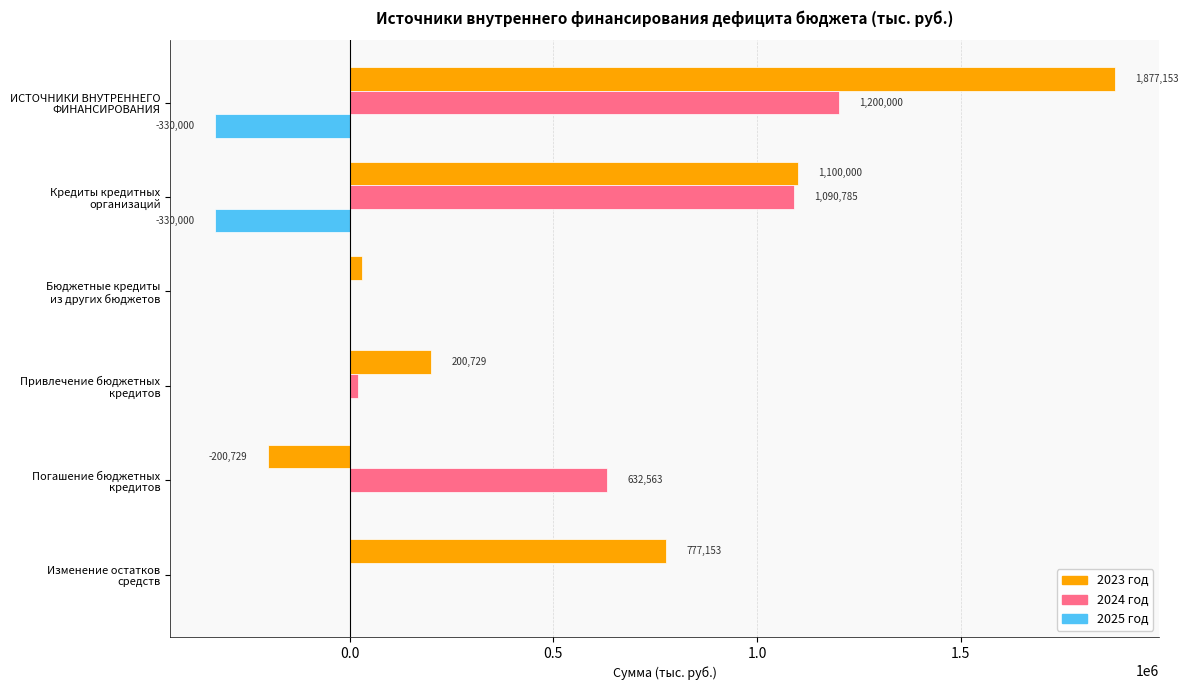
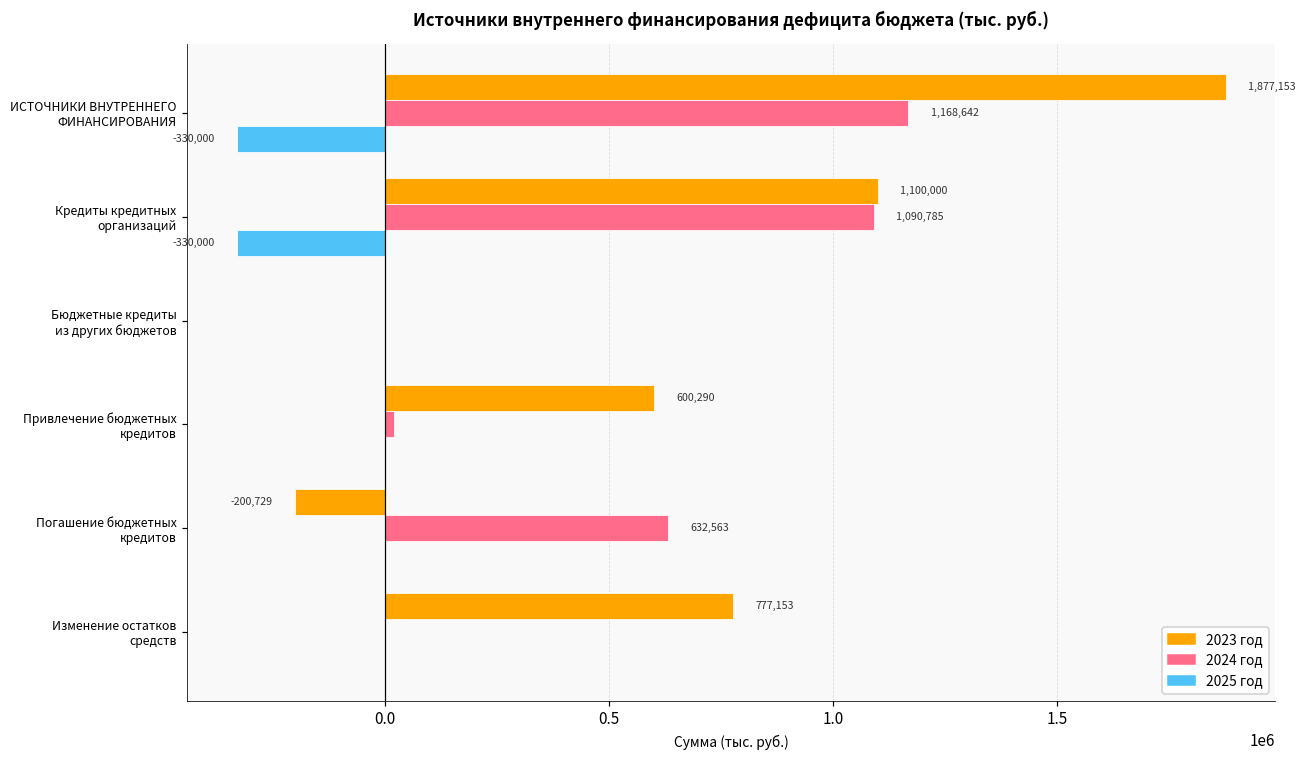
2024 год, ИСТОЧНИКИ ВНУТРЕННЕГО ФИНАНСИРОВАНИЯ: 1,200,000 -> 1,168,642
2023 год, Бюджетные кредиты из других бюджетов: 30000 -> 0
2023 год, Привлечение бюджетных кредитов: 200,729 -> 600,290
